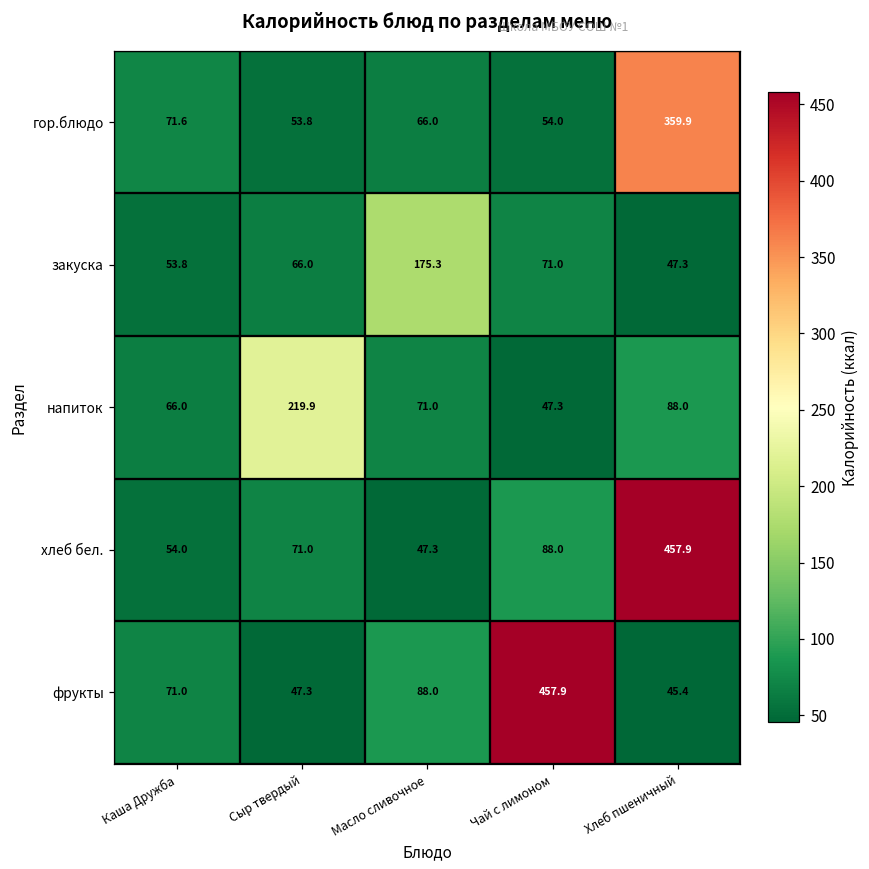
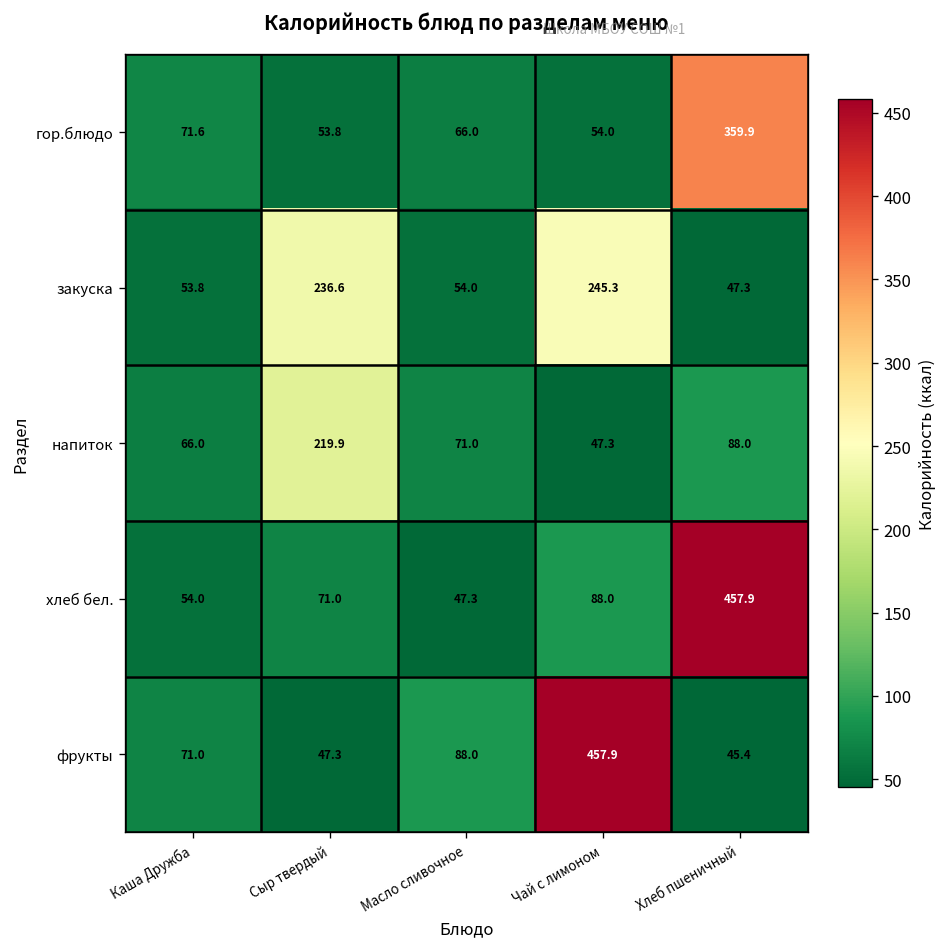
закуска, Сыр твердый: 66.0 -> 236.6
закуска, Масло сливочное: 175.3 -> 54.0
закуска, Чай с лимоном: 71.0 -> 245.3
